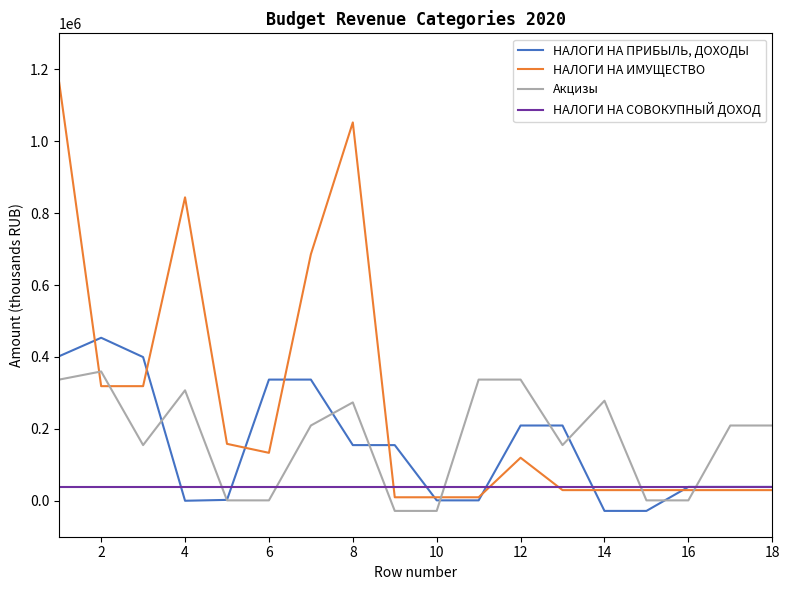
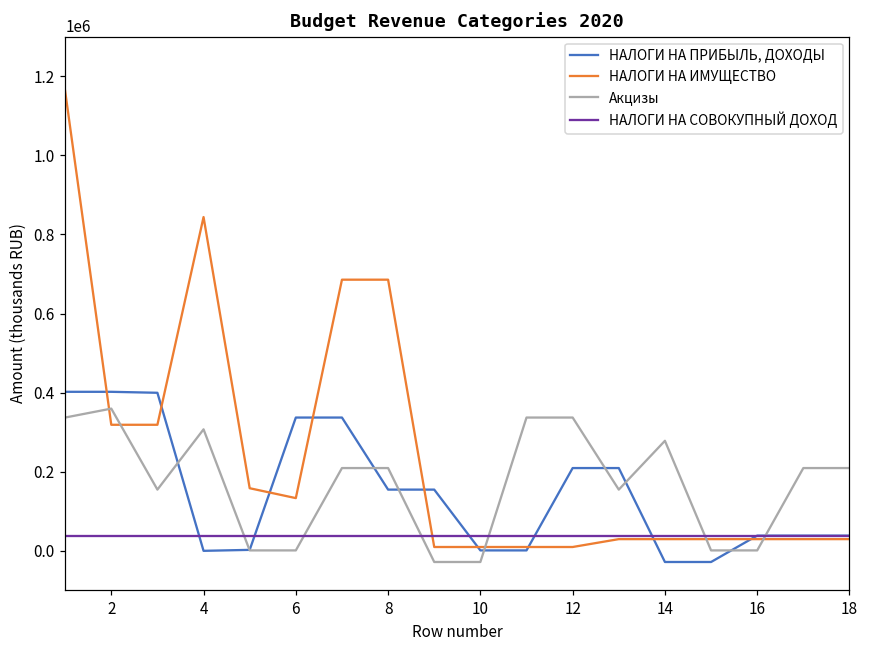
НАЛОГИ НА ПРИБЫЛЬ, ДОХОДЫ, 2: 450000 -> 400000
НАЛОГИ НА ИМУЩЕСТВО, 8: 1050000 -> 690000
Акцизы, 8: 270000 -> 210000
НАЛОГИ НА ИМУЩЕСТВО, 12: 120000 -> 10000
